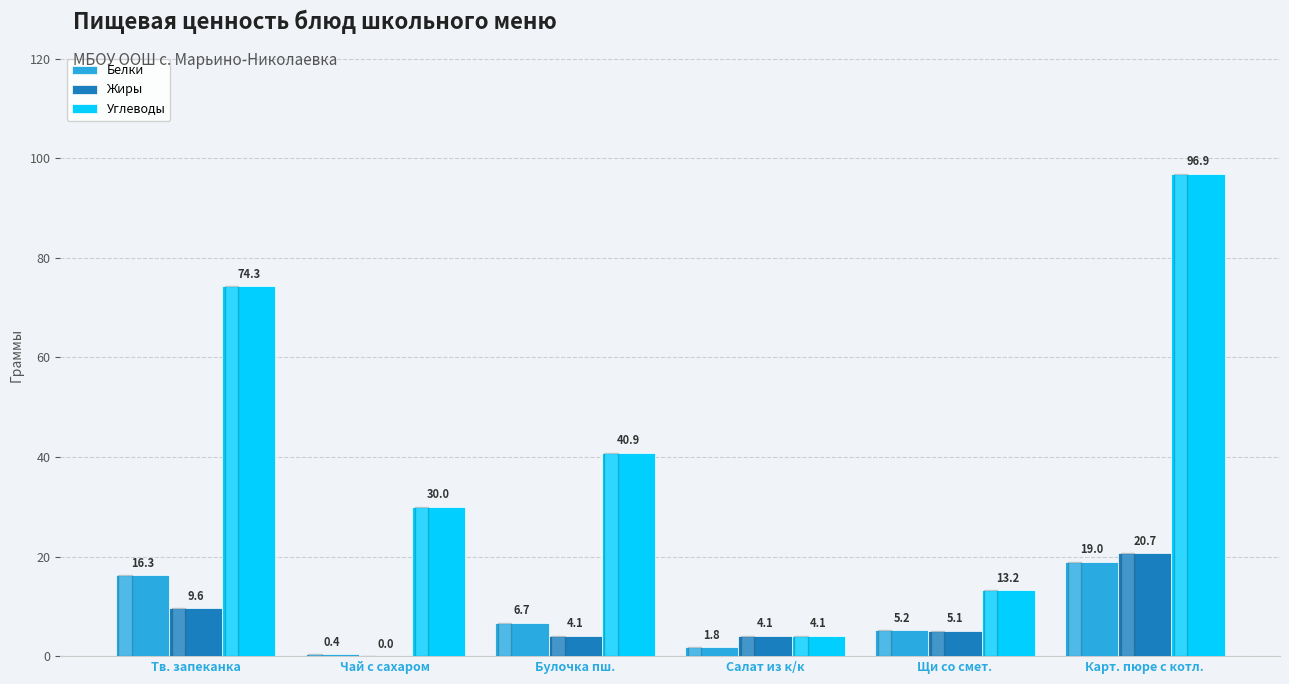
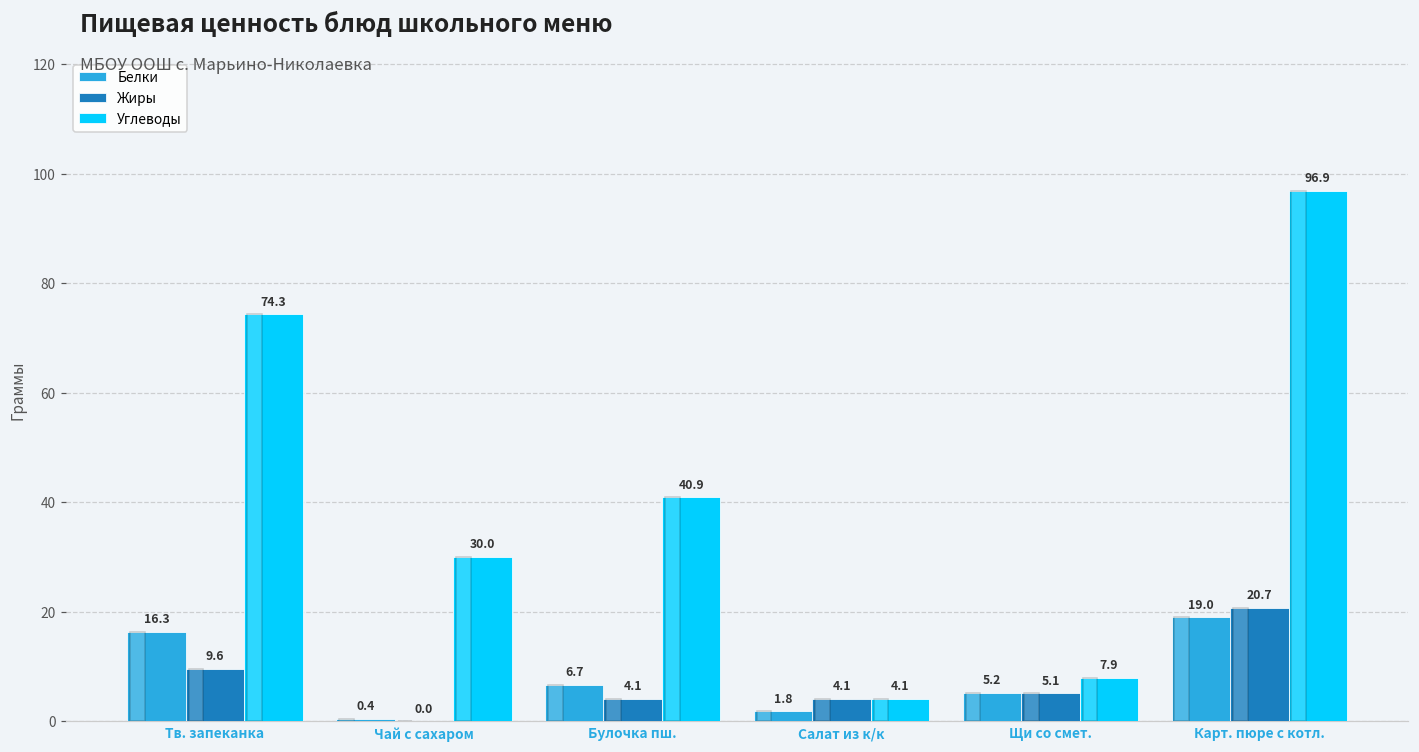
Углеводы, Щи со смет.: 13.2 -> 7.9
